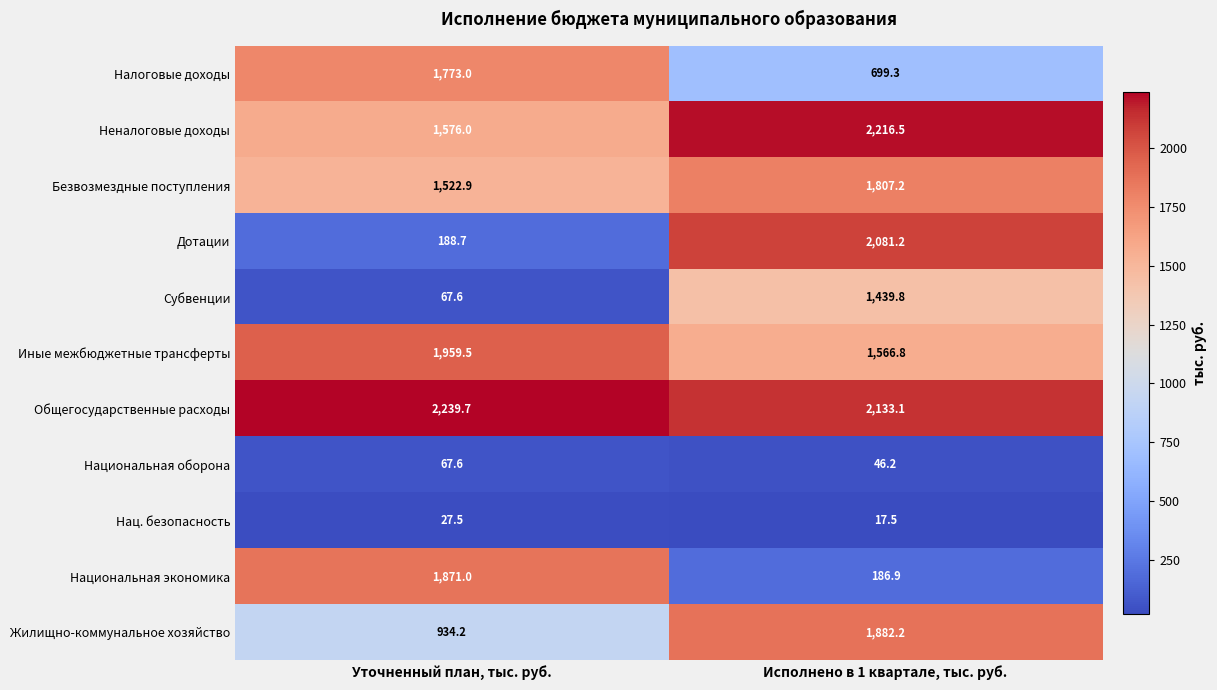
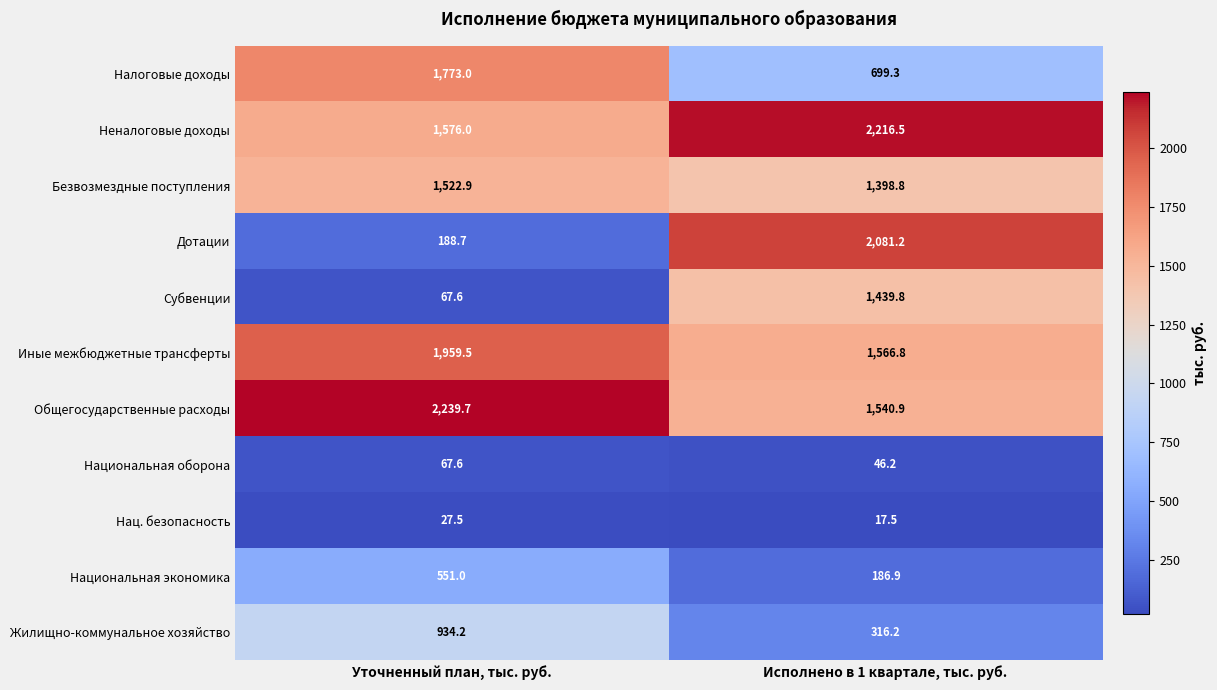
Безвозмездные поступления, Исполнено в 1 квартале, тыс. руб.: 1,807.2 -> 1,398.8
Общегосударственные расходы, Исполнено в 1 квартале, тыс. руб.: 2,133.1 -> 1,540.9
Национальная экономика, Уточненный план, тыс. руб.: 1,871.0 -> 551.0
Жилищно-коммунальное хозяйство, Исполнено в 1 квартале, тыс. руб.: 1,882.2 -> 316.2
